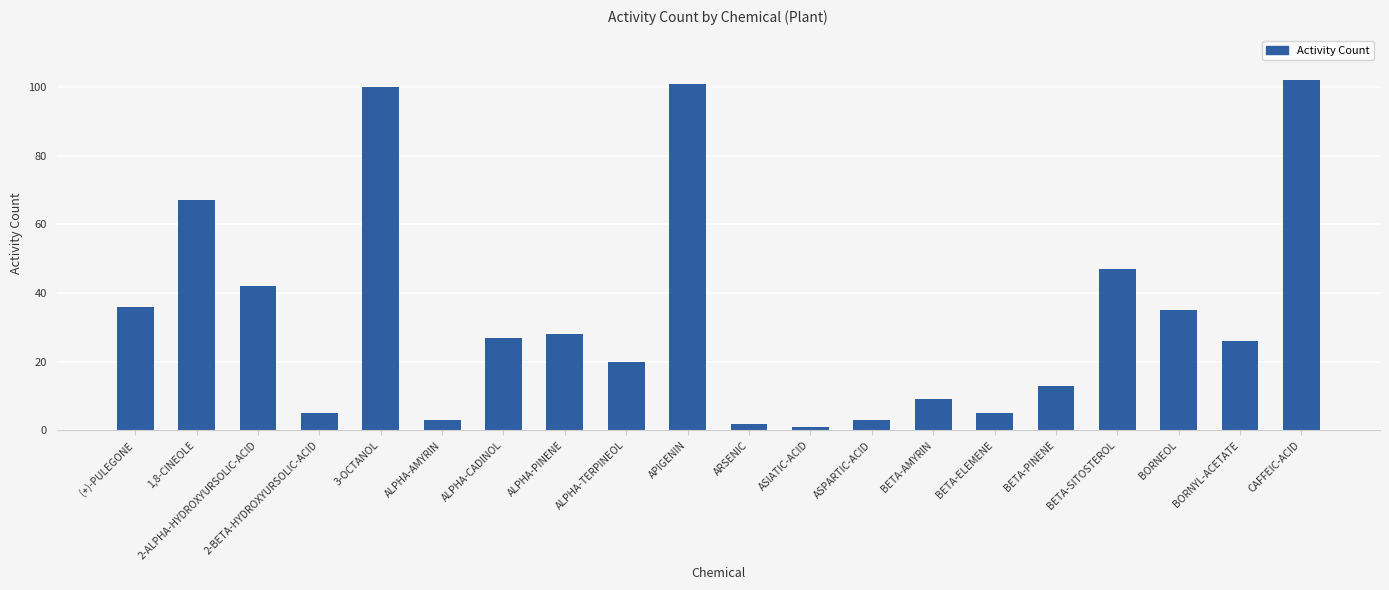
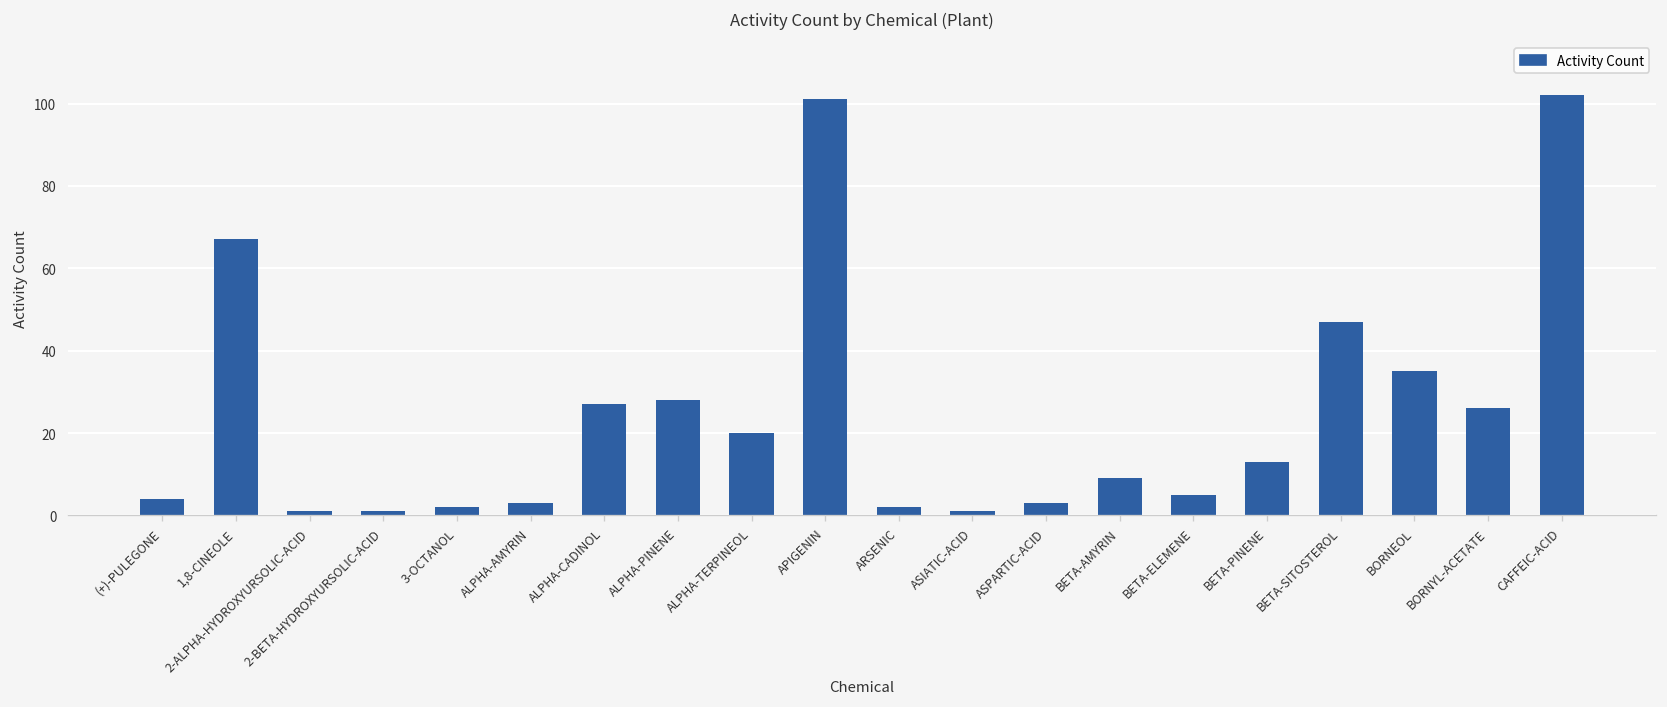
(+)-PULEGONE: 36 -> 4
2-ALPHA-HYDROXYURSOLIC-ACID: 42 -> 1
2-BETA-HYDROXYURSOLIC-ACID: 5 -> 1
3-OCTANOL: 100 -> 2
